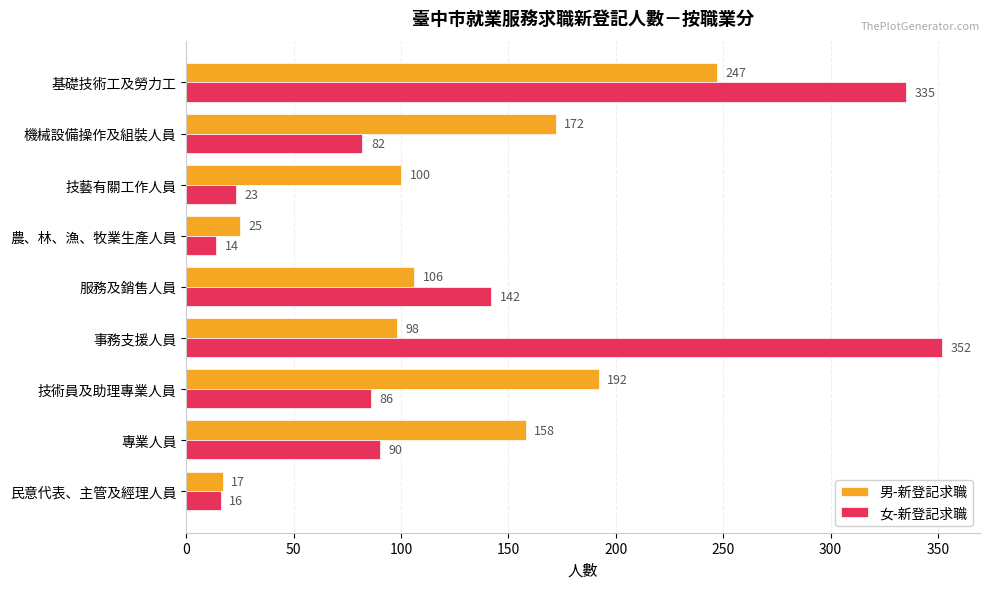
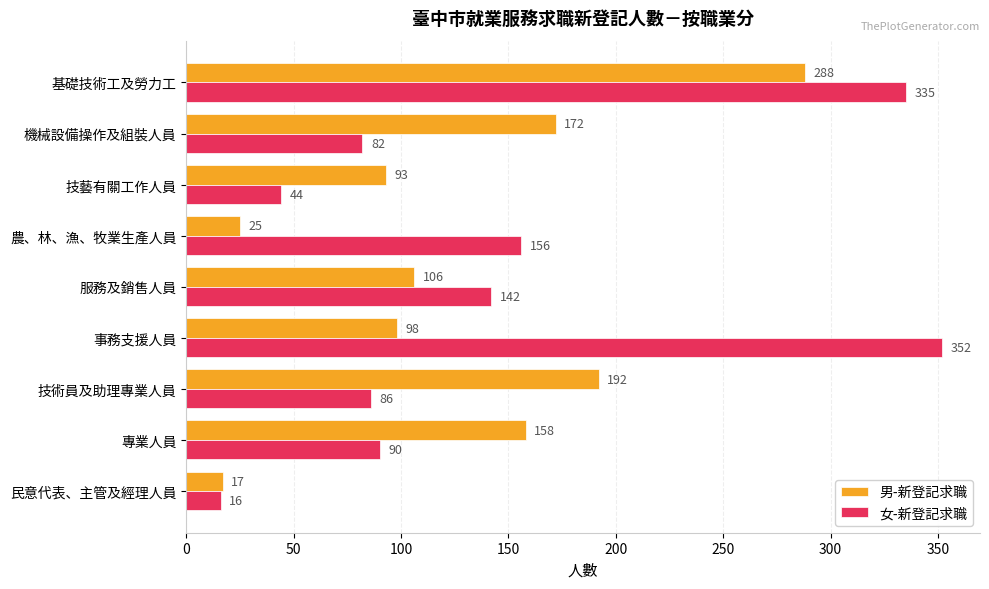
男-新登記求職, 基礎技術工及勞力工: 247 -> 288
男-新登記求職, 技藝有關工作人員: 100 -> 93
女-新登記求職, 技藝有關工作人員: 23 -> 44
女-新登記求職, 農、林、漁、牧業生產人員: 14 -> 156
